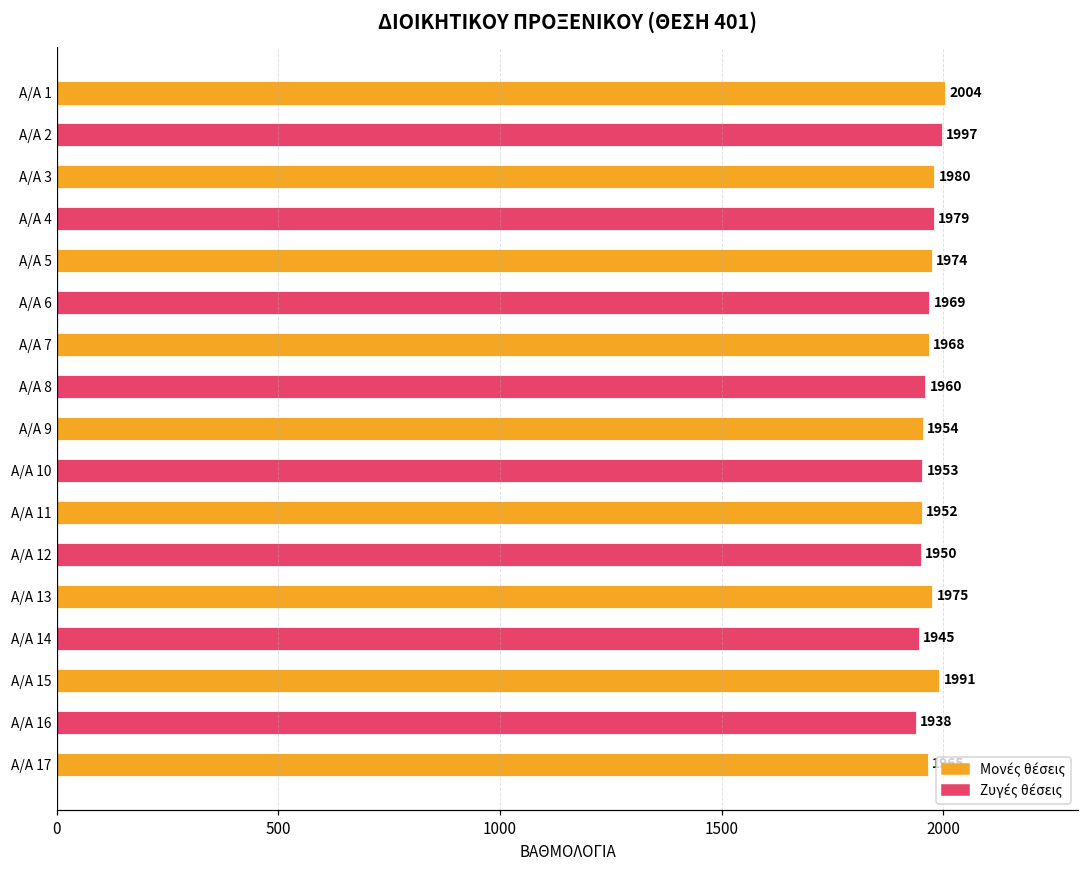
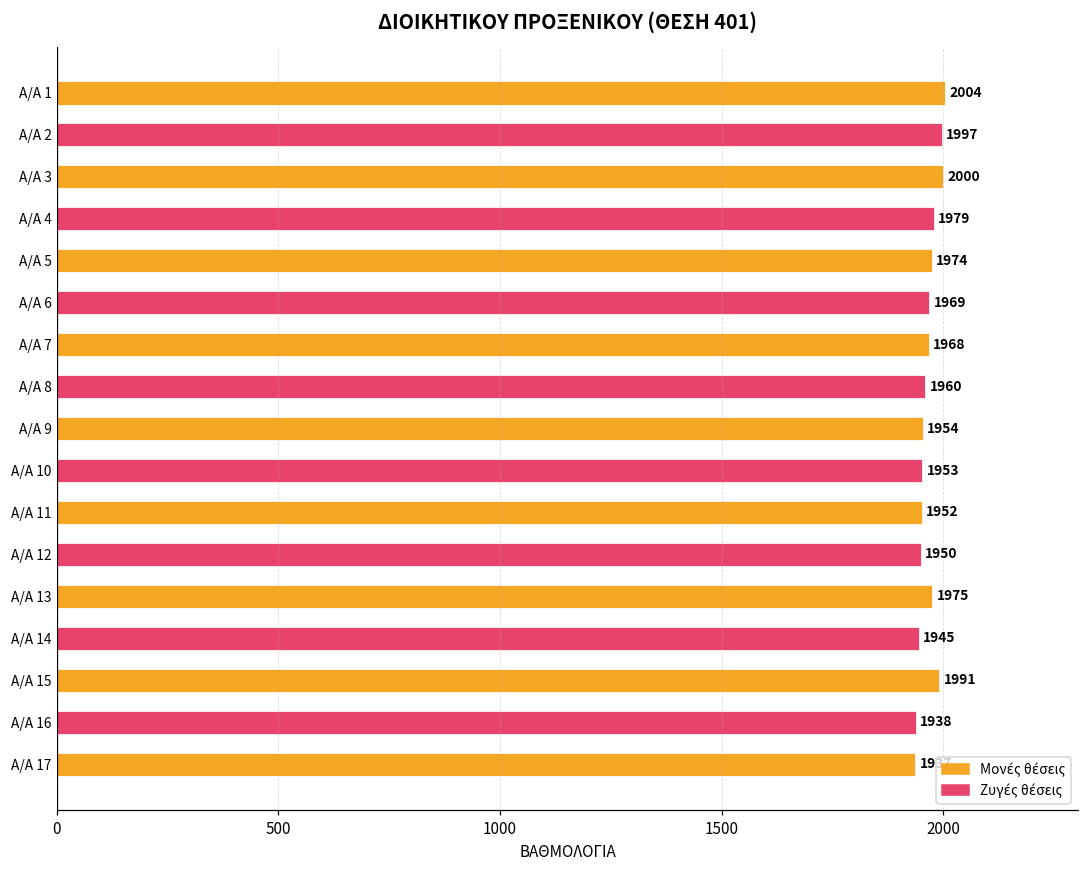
Α/Α 3: 1980 -> 2000
Α/Α 17: 1970 -> 1940
